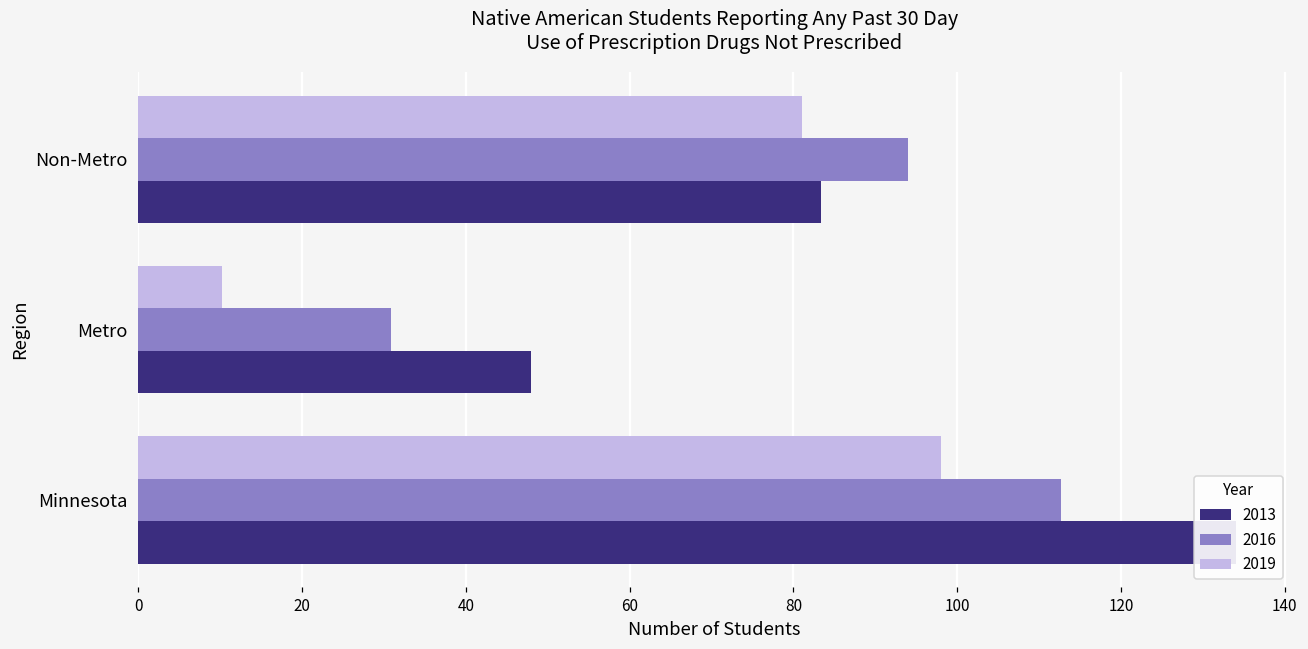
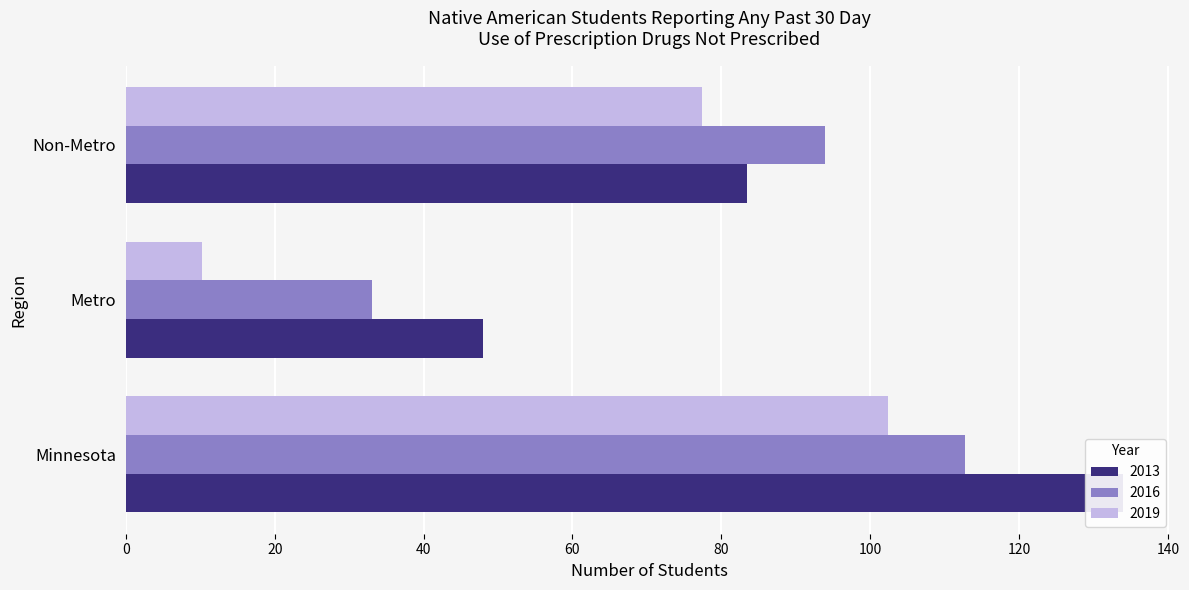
2019, Non-Metro: 81 -> 77
2016, Metro: 31 -> 33
2019, Minnesota: 98 -> 102
